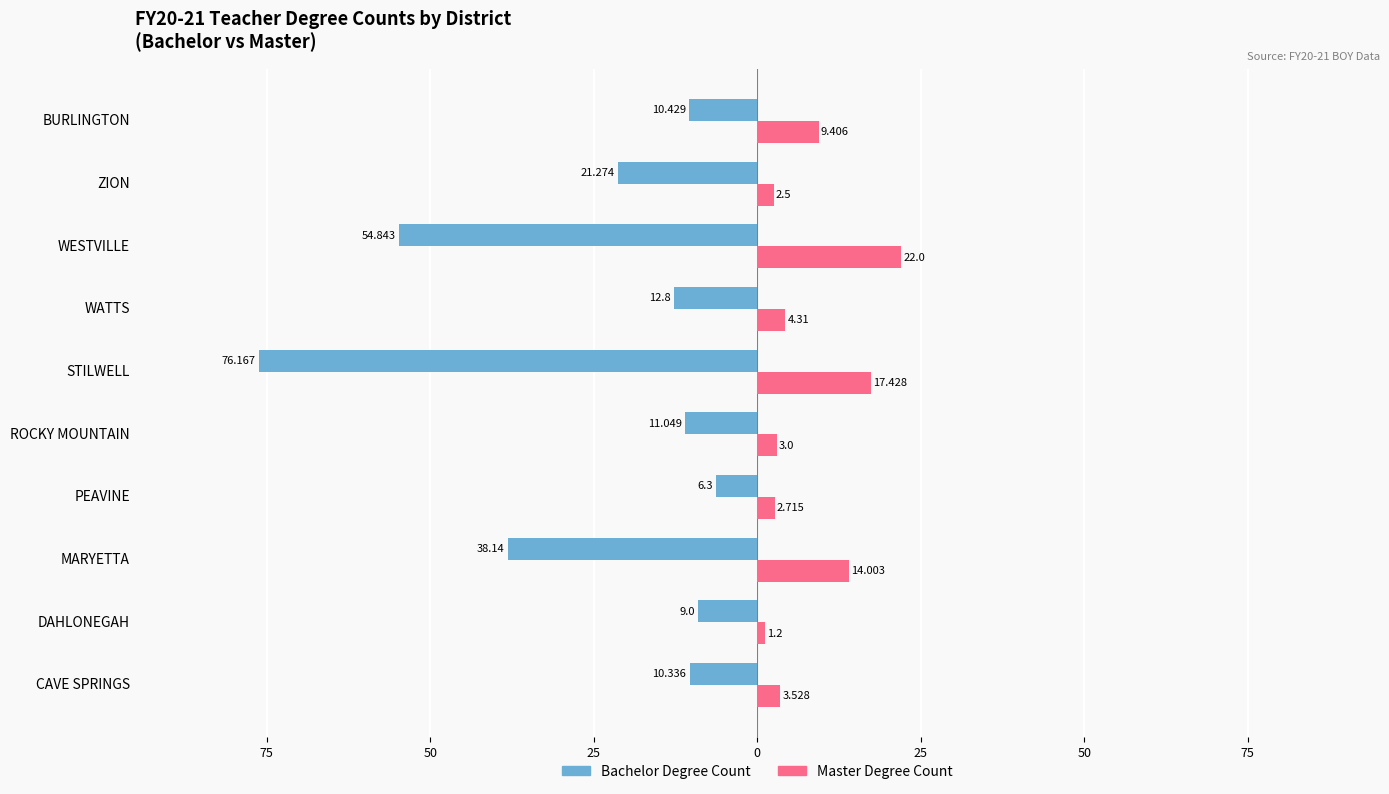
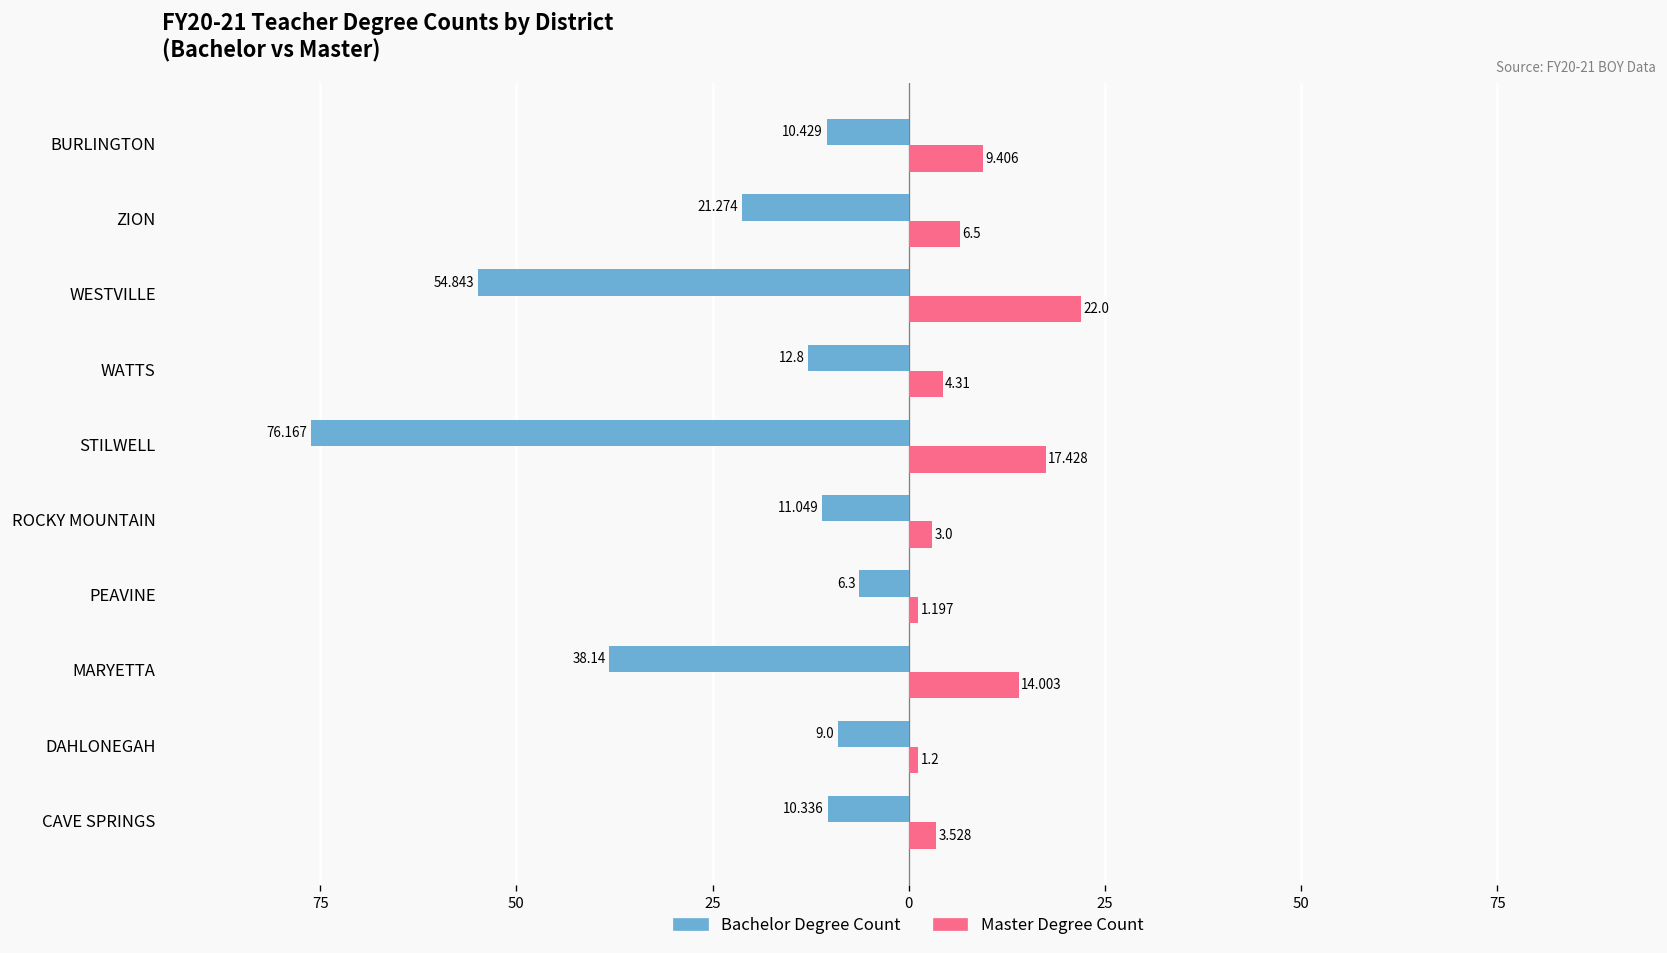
Master Degree Count, ZION: 2.5 -> 6.5
Master Degree Count, PEAVINE: 2.715 -> 1.197
